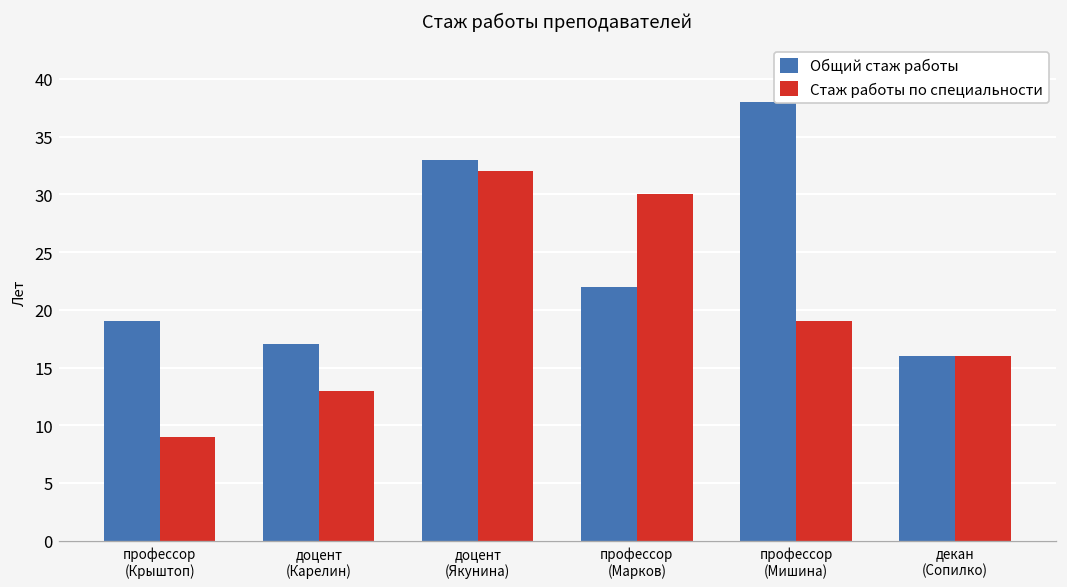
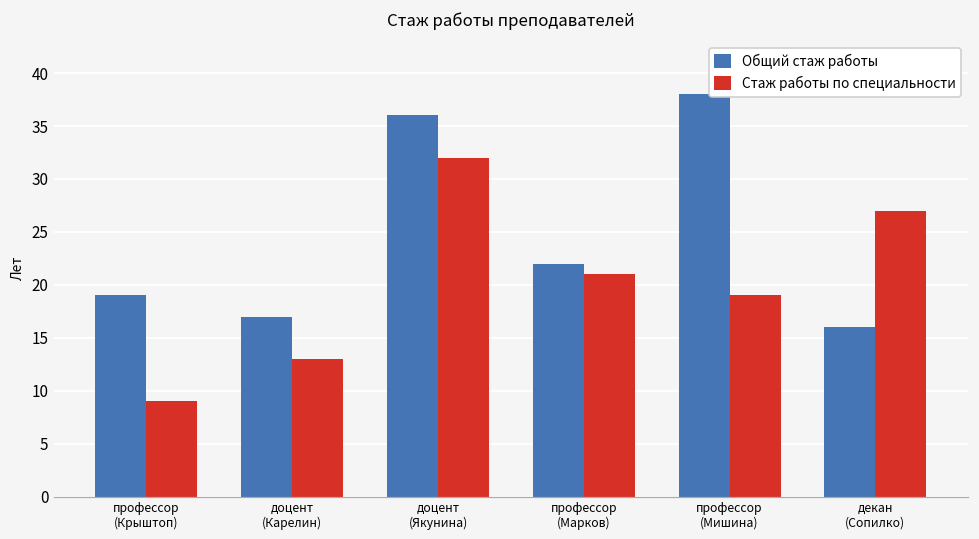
Общий стаж работы, доцент (Якунина): 33 -> 36
Стаж работы по специальности, профессор (Марков): 30 -> 21
Стаж работы по специальности, декан (Сопилко): 16 -> 27
